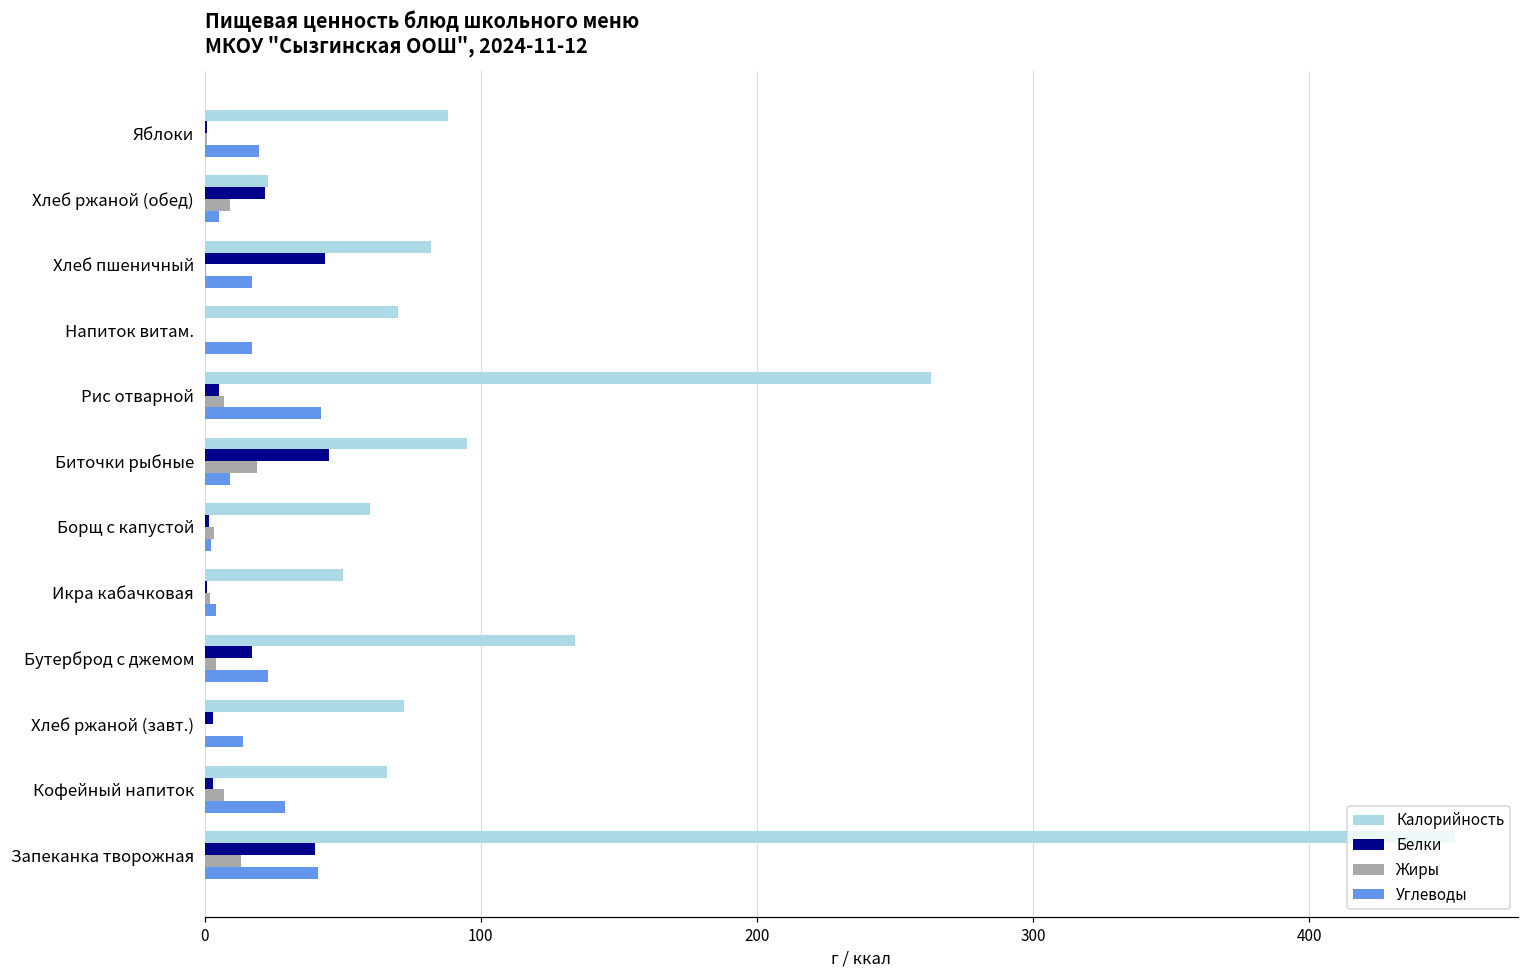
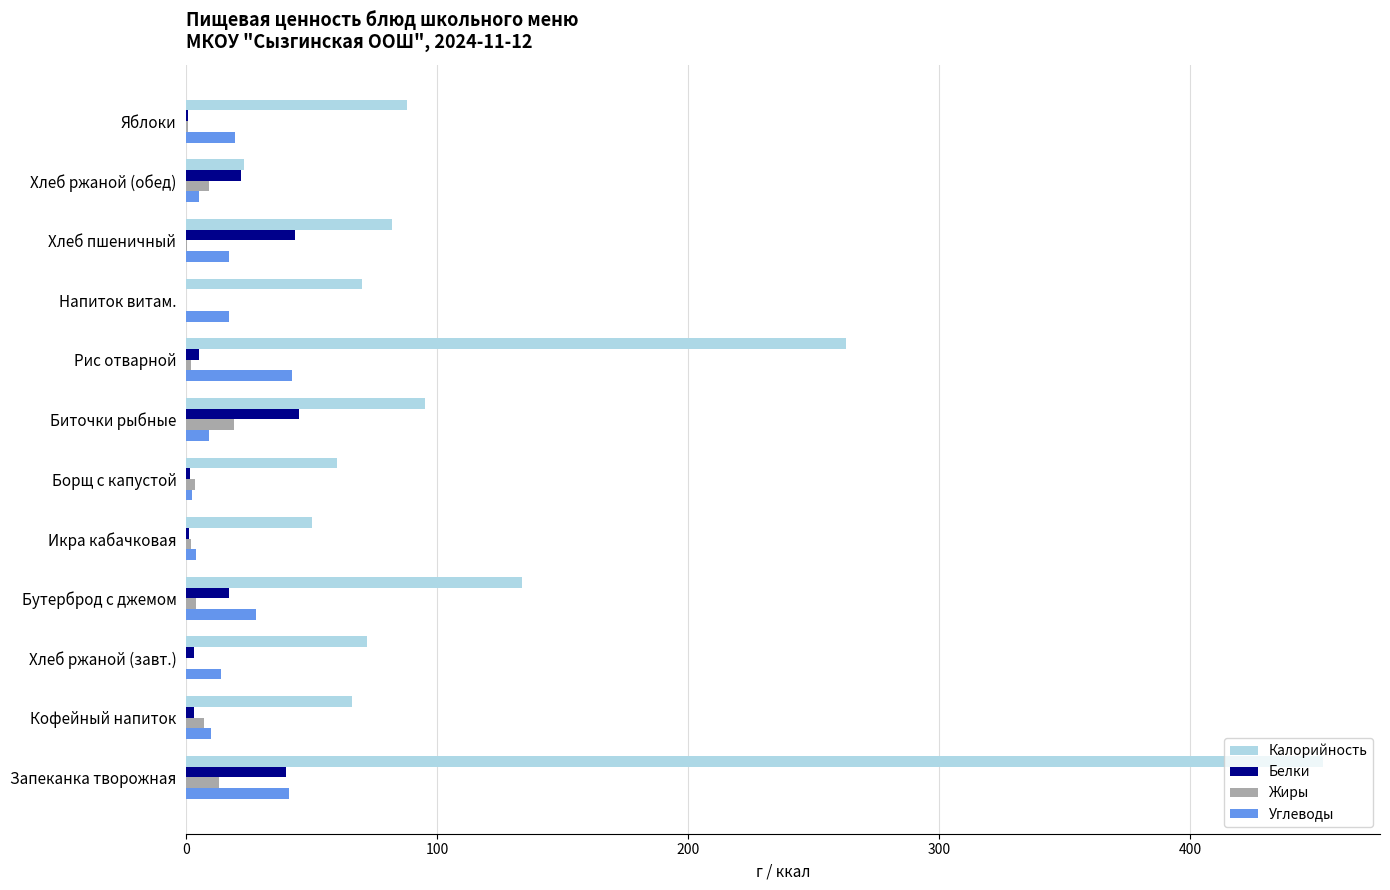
Жиры, Рис отварной: 7 -> 2
Углеводы, Бутерброд с джемом: 23 -> 28
Углеводы, Кофейный напиток: 29 -> 10
